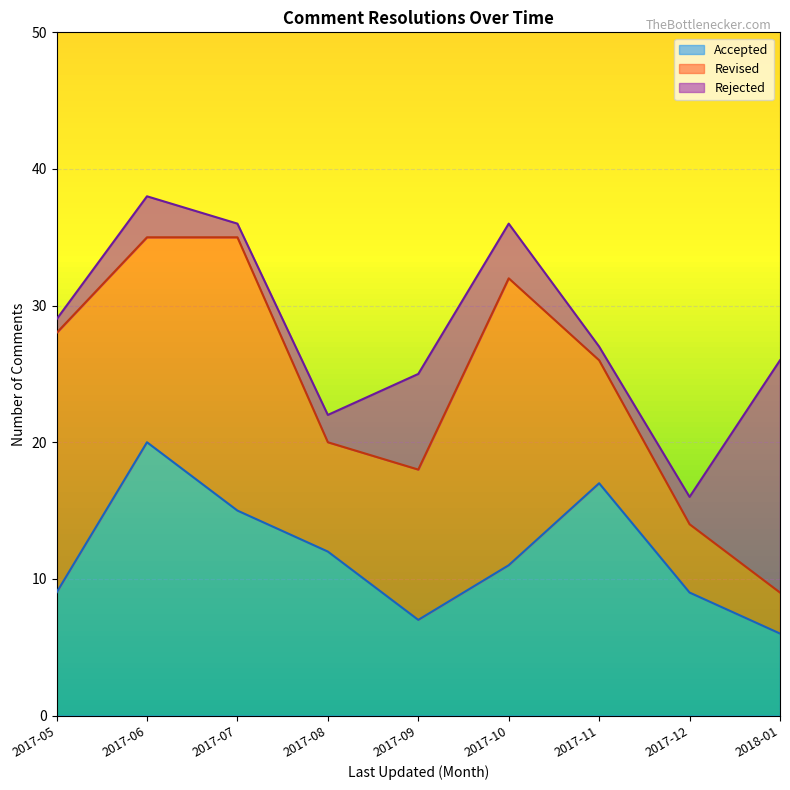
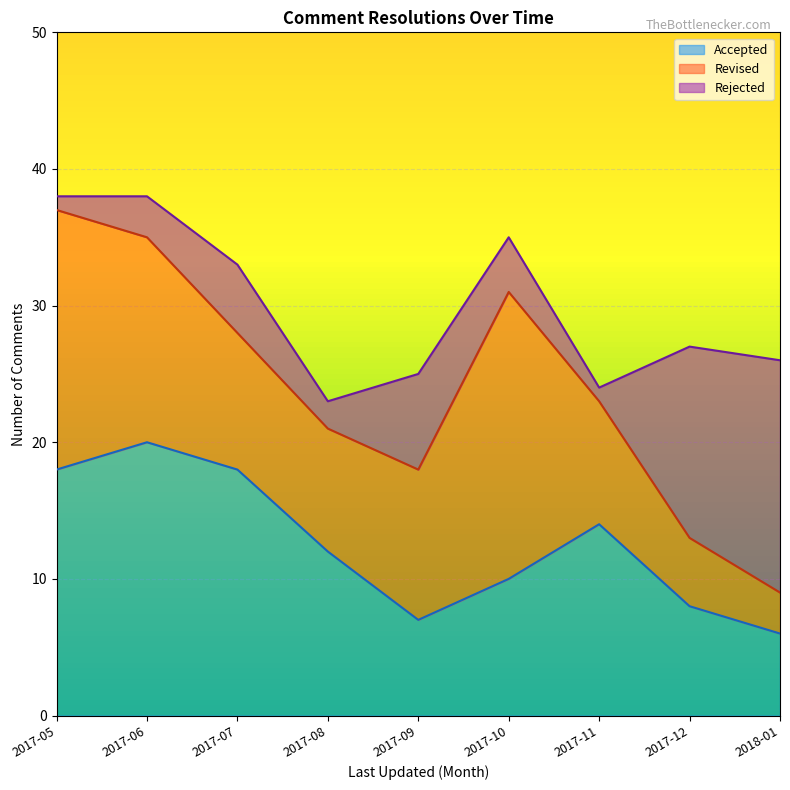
Accepted, 2017-05: 9 -> 18
Accepted, 2017-07: 15 -> 18
Revised, 2017-07: 20 -> 10
Rejected, 2017-07: 1 -> 5
Revised, 2017-08: 8 -> 9
Accepted, 2017-10: 11 -> 10
Accepted, 2017-11: 17 -> 14
Accepted, 2017-12: 9 -> 8
Rejected, 2017-12: 2 -> 14
